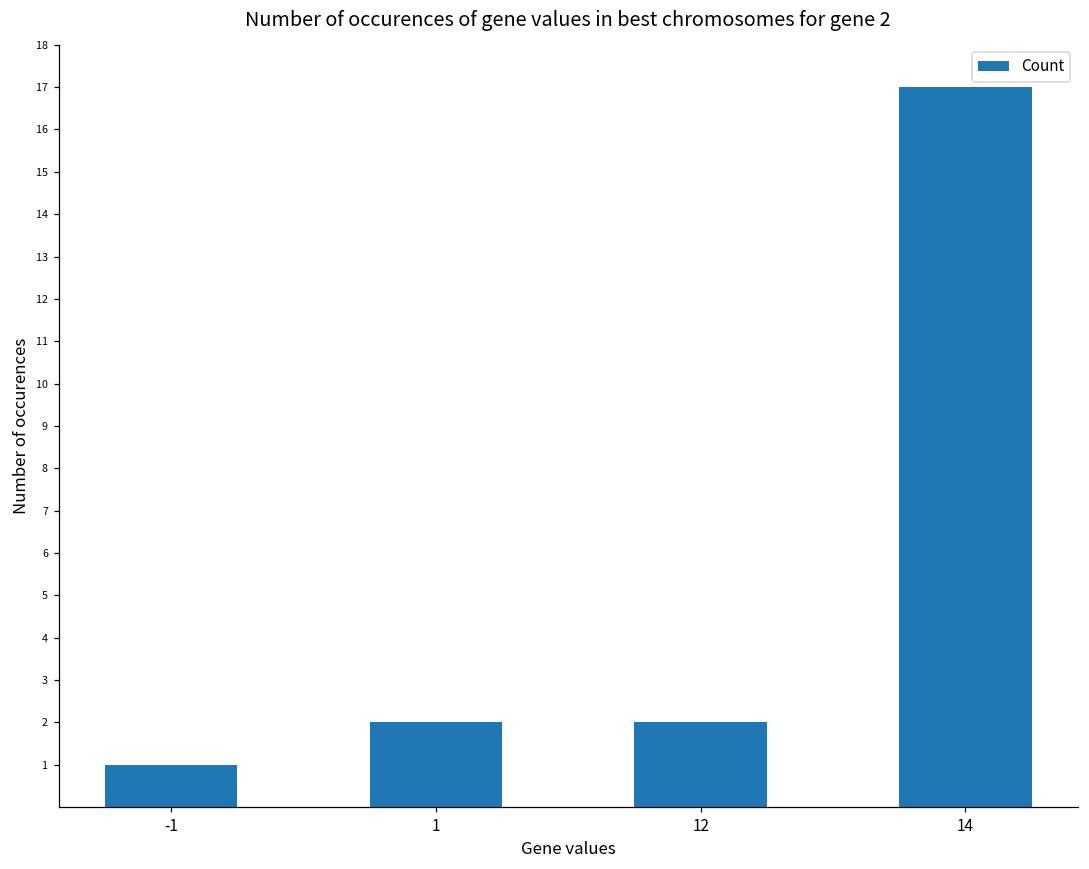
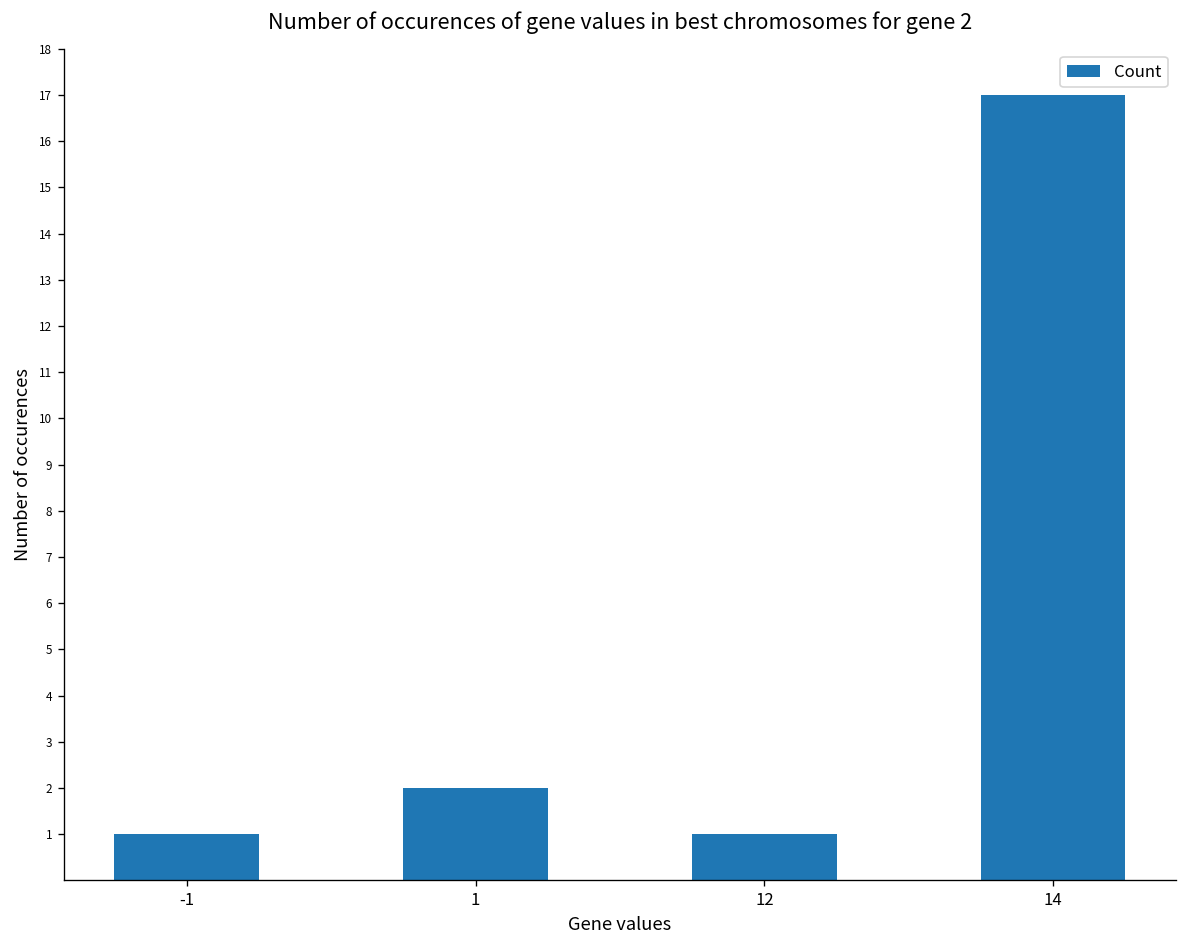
12: 2 -> 1
